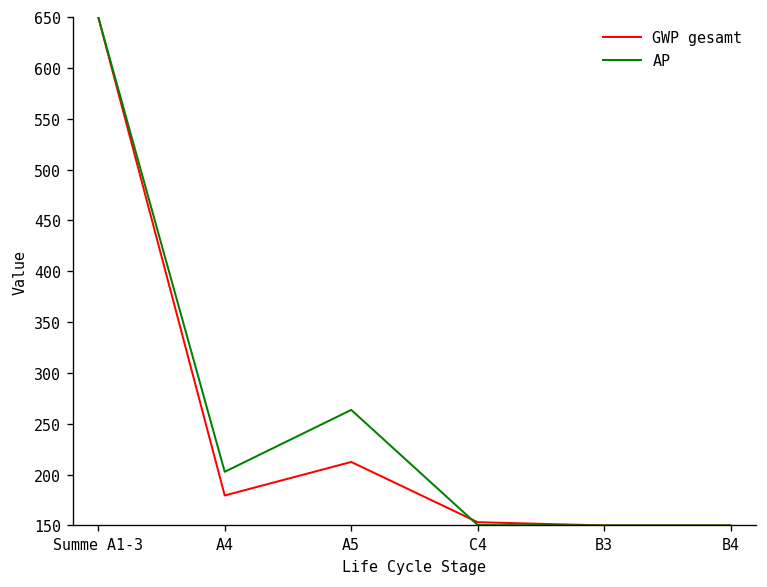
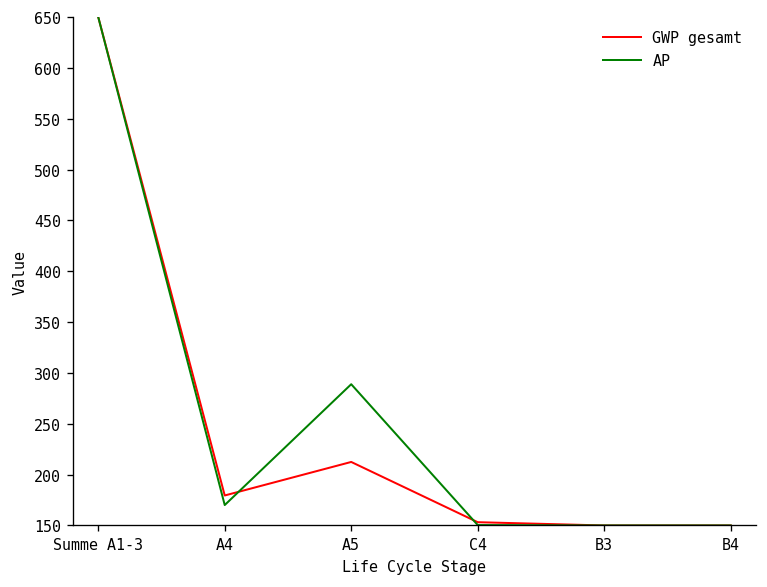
AP, A4: 200 -> 170
AP, A5: 260 -> 290
